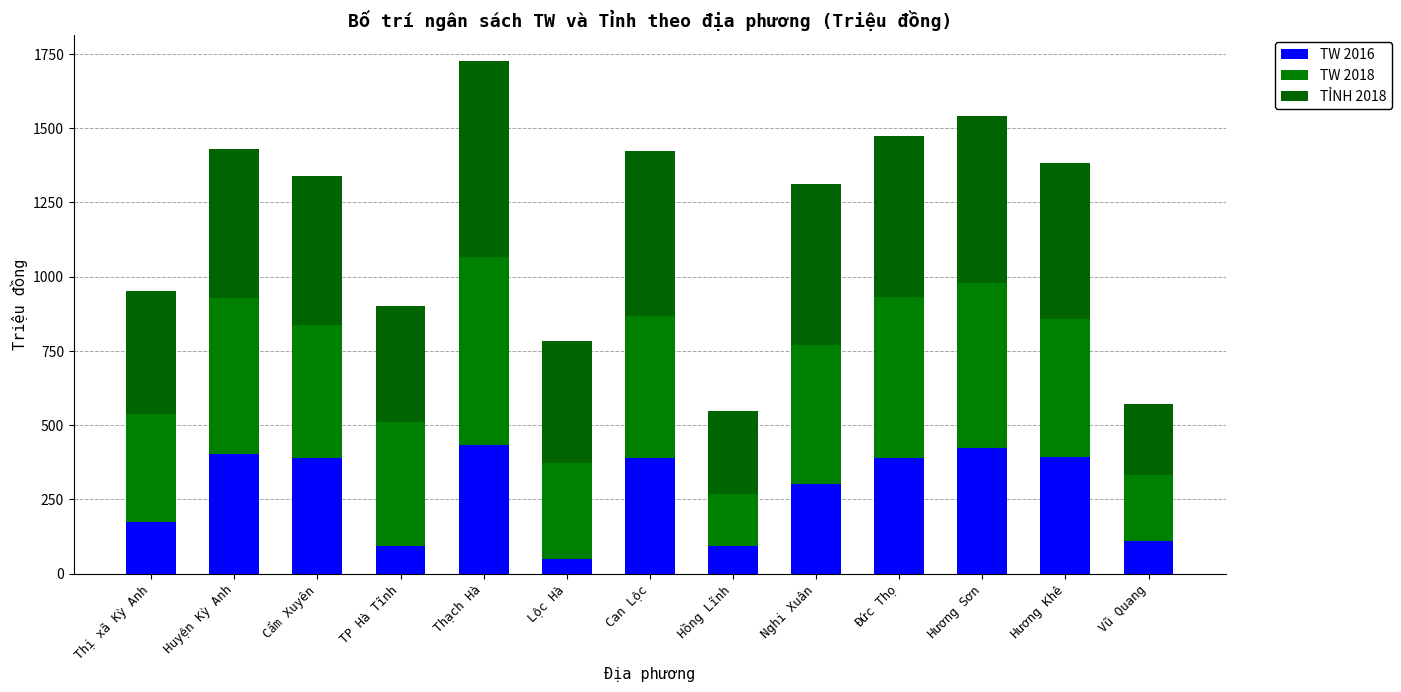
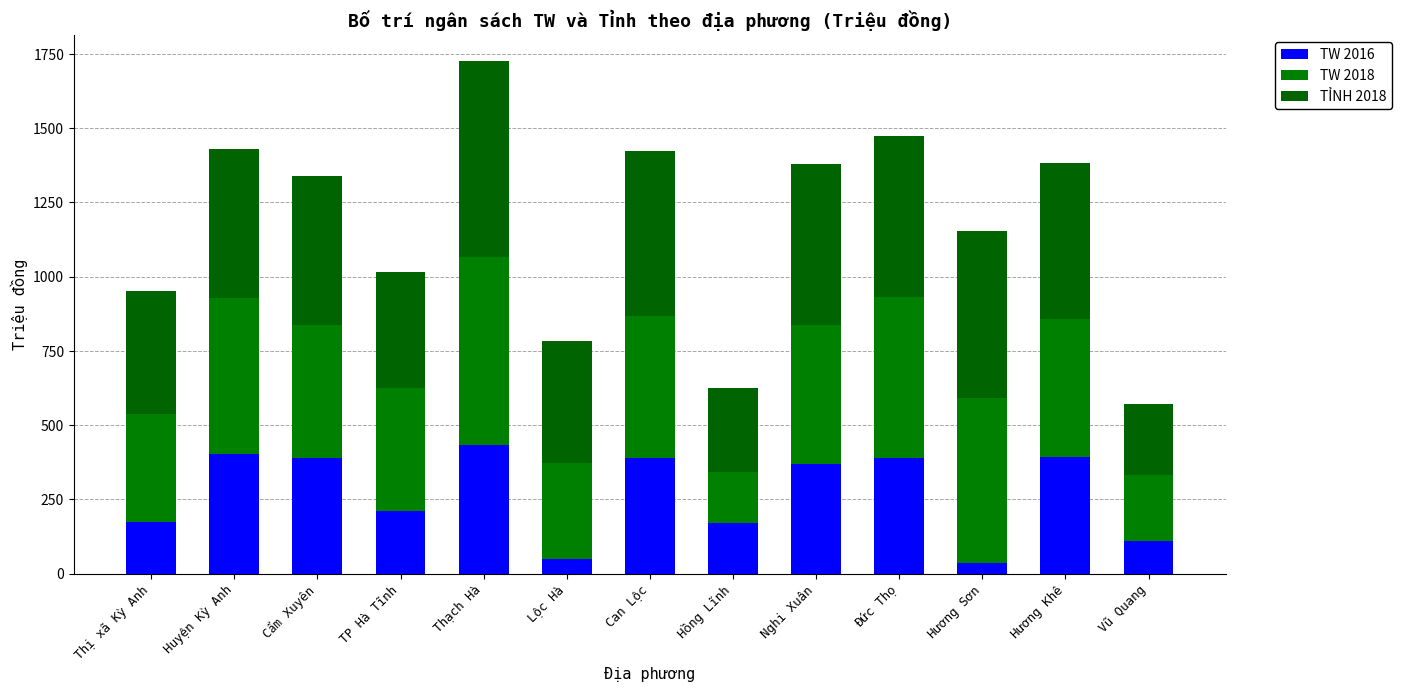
TW 2016, TP Hà Tĩnh: 90 -> 210
TW 2016, Hồng Lĩnh: 90 -> 170
TW 2016, Nghi Xuân: 300 -> 370
TW 2016, Hương Sơn: 420 -> 40
